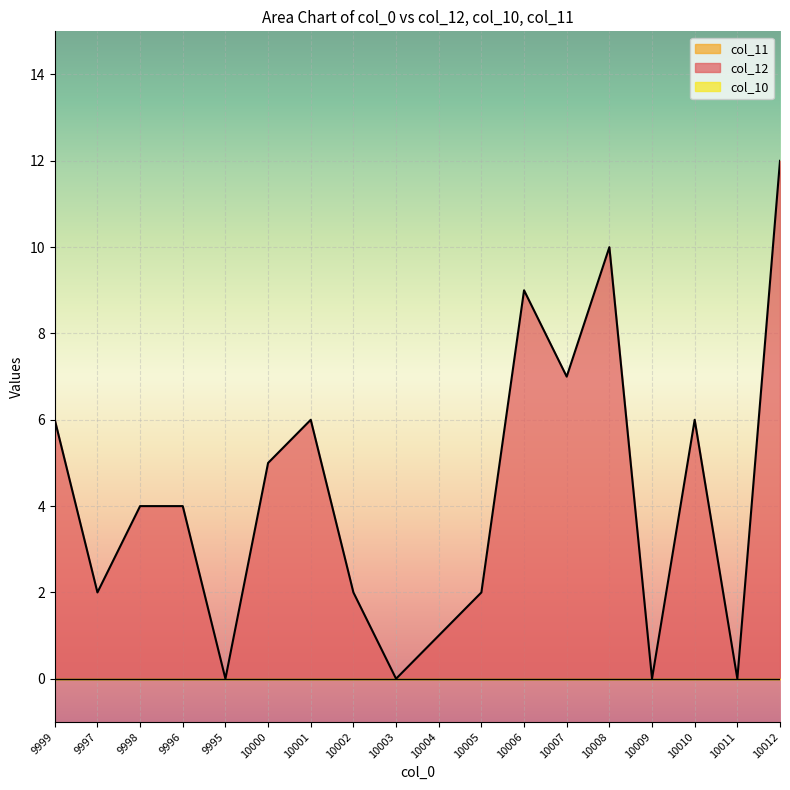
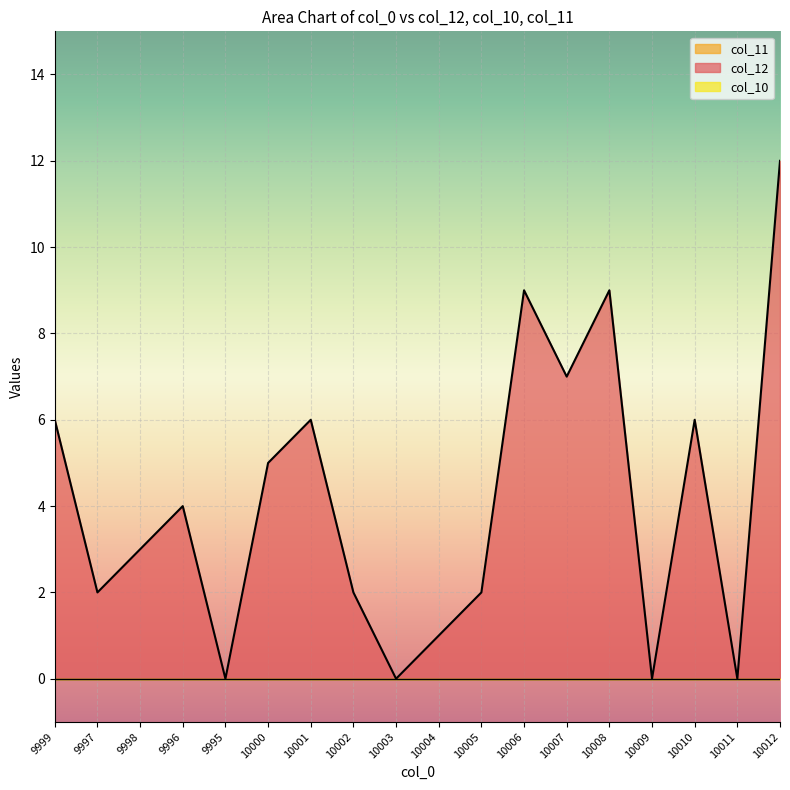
col_12, 9998: 4 -> 3
col_12, 10008: 10 -> 9
